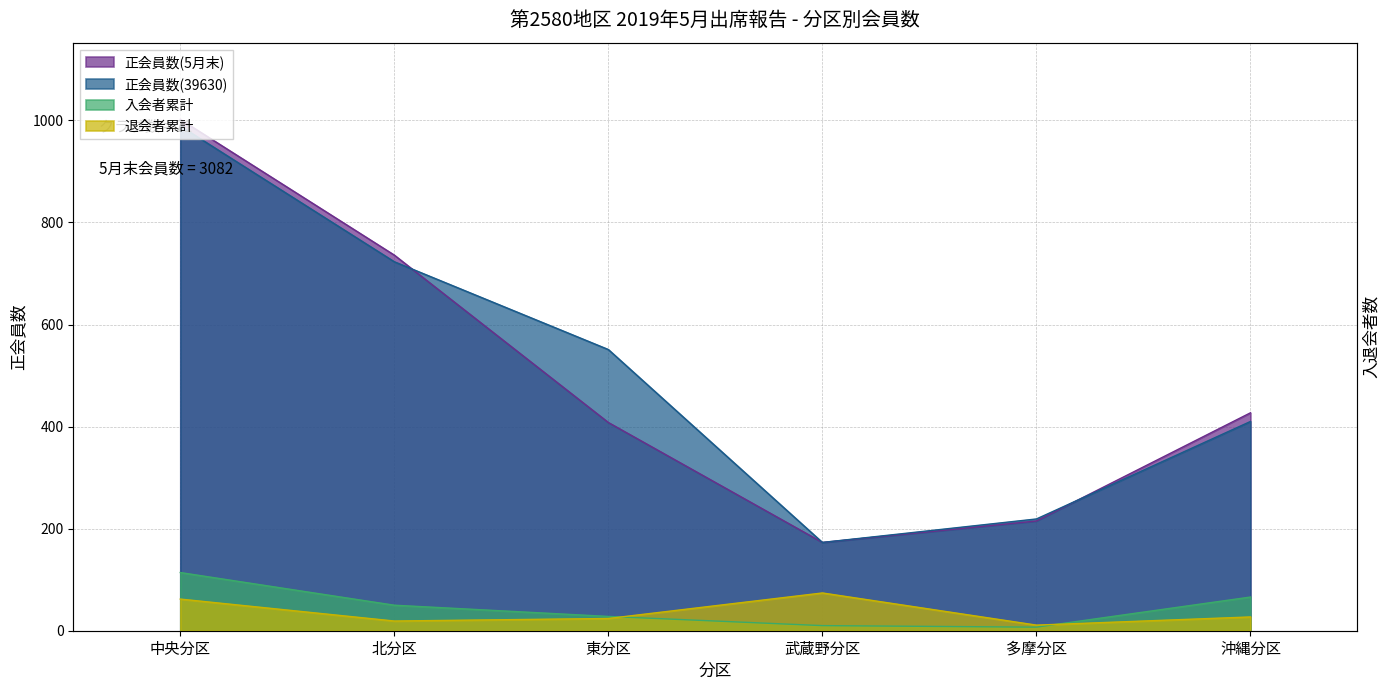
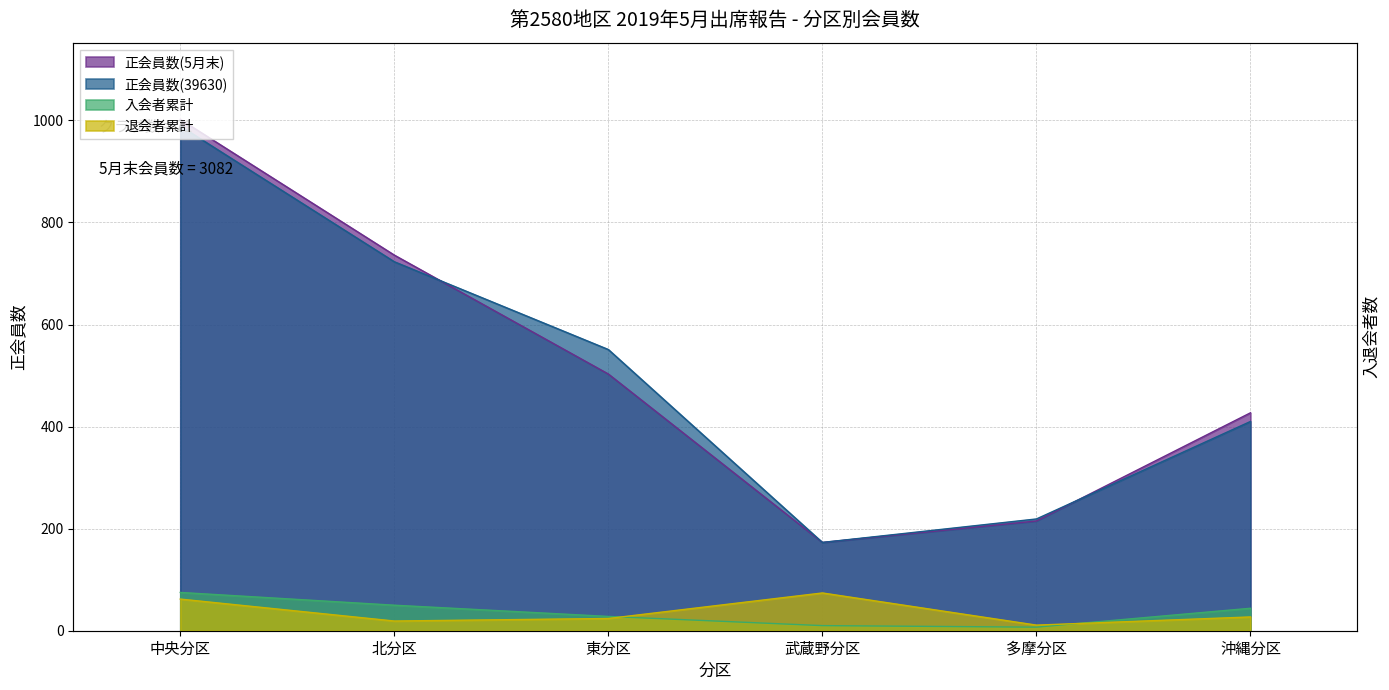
入会者累計, 中央分区: 110 -> 80
正会員数(5月末), 東分区: 410 -> 500
入会者累計, 沖縄分区: 70 -> 40
